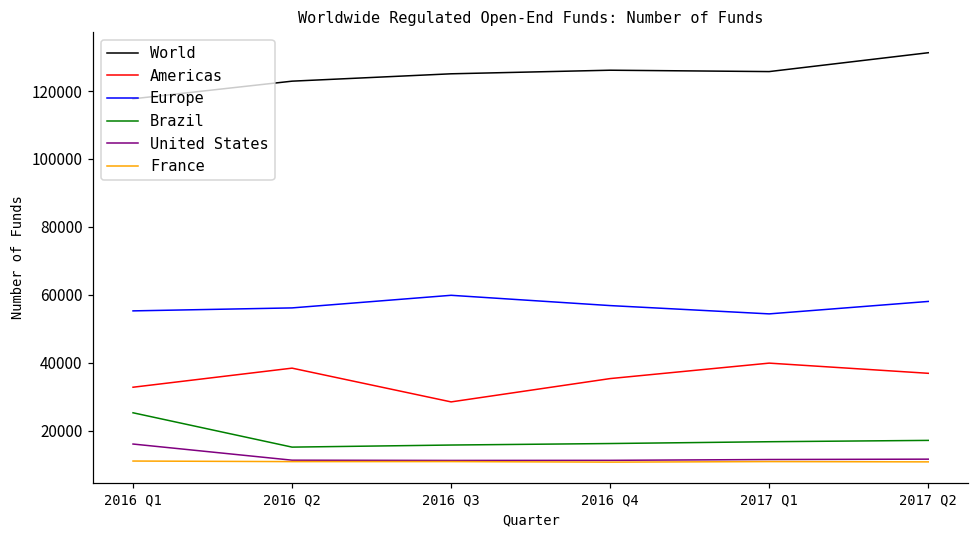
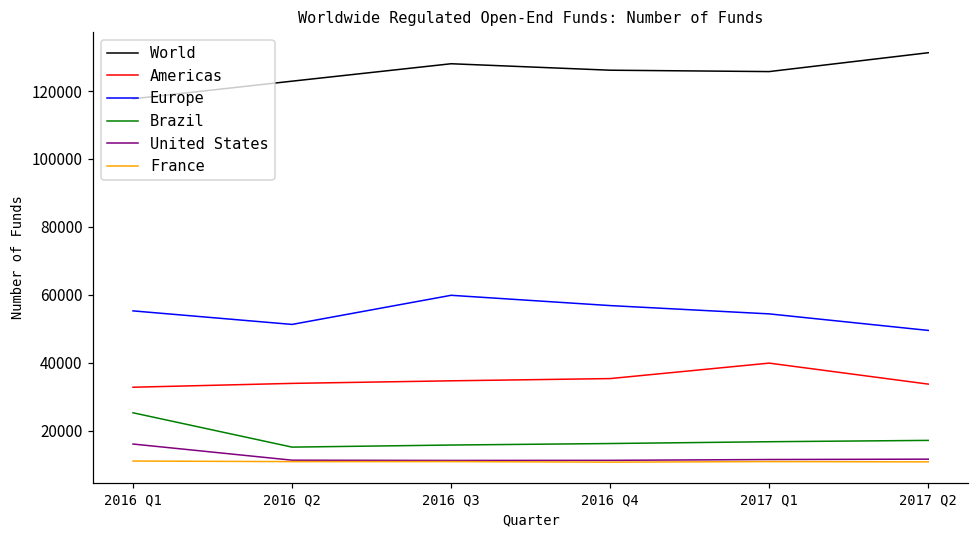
Americas, 2016 Q2: 38000 -> 34000
Europe, 2016 Q2: 56000 -> 51000
World, 2016 Q3: 125000 -> 128000
Americas, 2016 Q3: 28000 -> 35000
Americas, 2017 Q2: 37000 -> 34000
Europe, 2017 Q2: 58000 -> 50000
